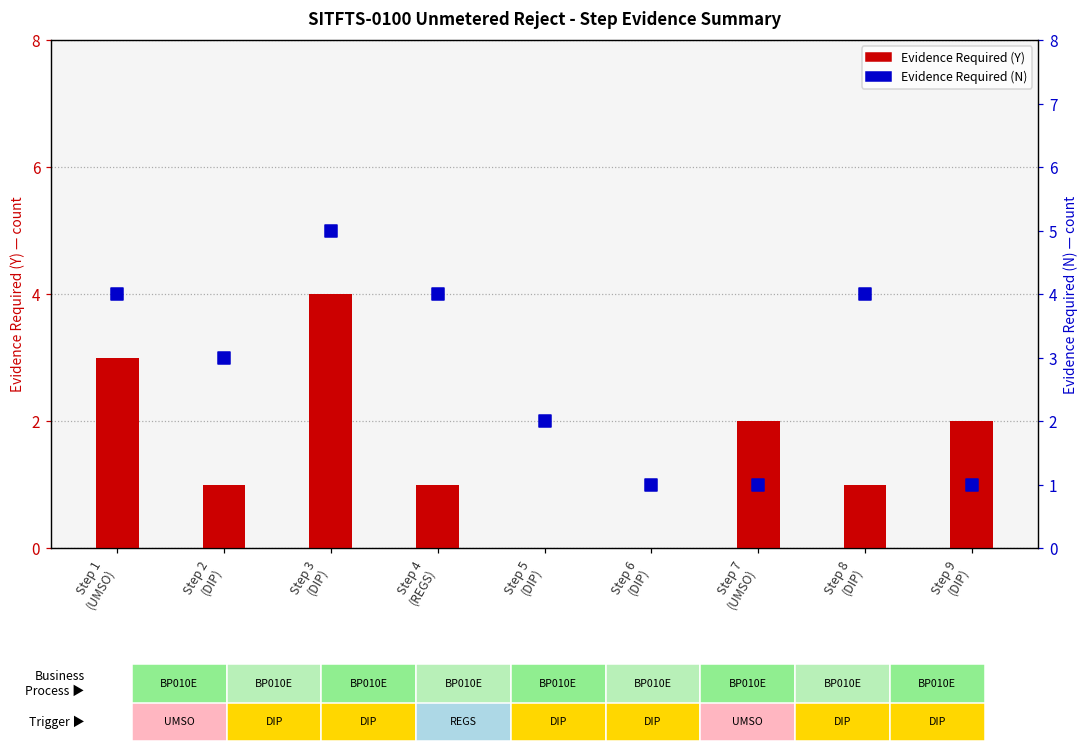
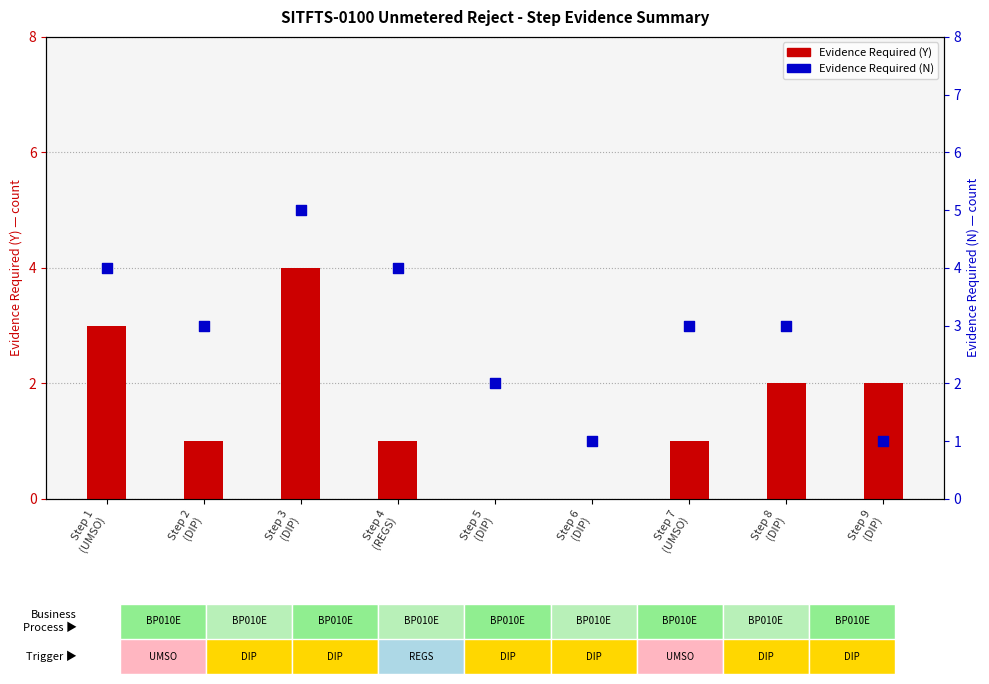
Evidence Required (Y), Step 7 (UMSO): 2 -> 1
Evidence Required (Y), Step 8 (DIP): 1 -> 2
Evidence Required (N), Step 7 (UMSO): 1 -> 3
Evidence Required (N), Step 8 (DIP): 4 -> 3
